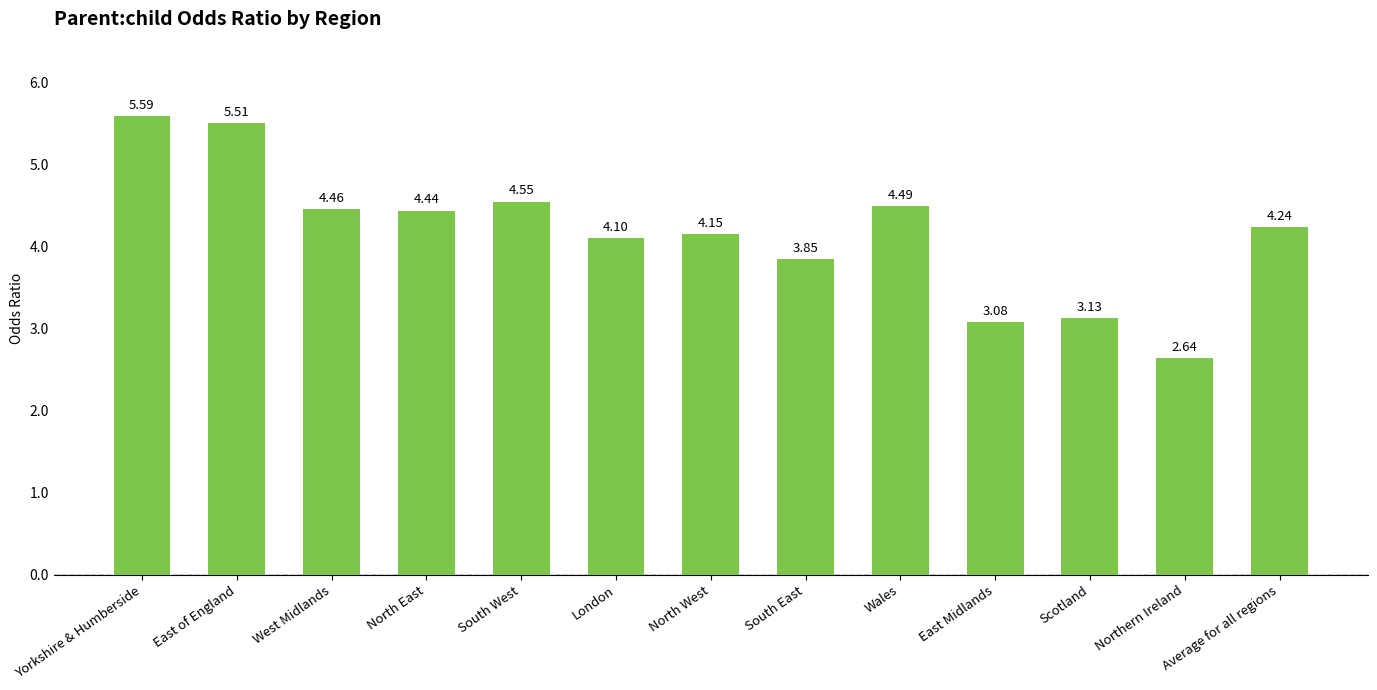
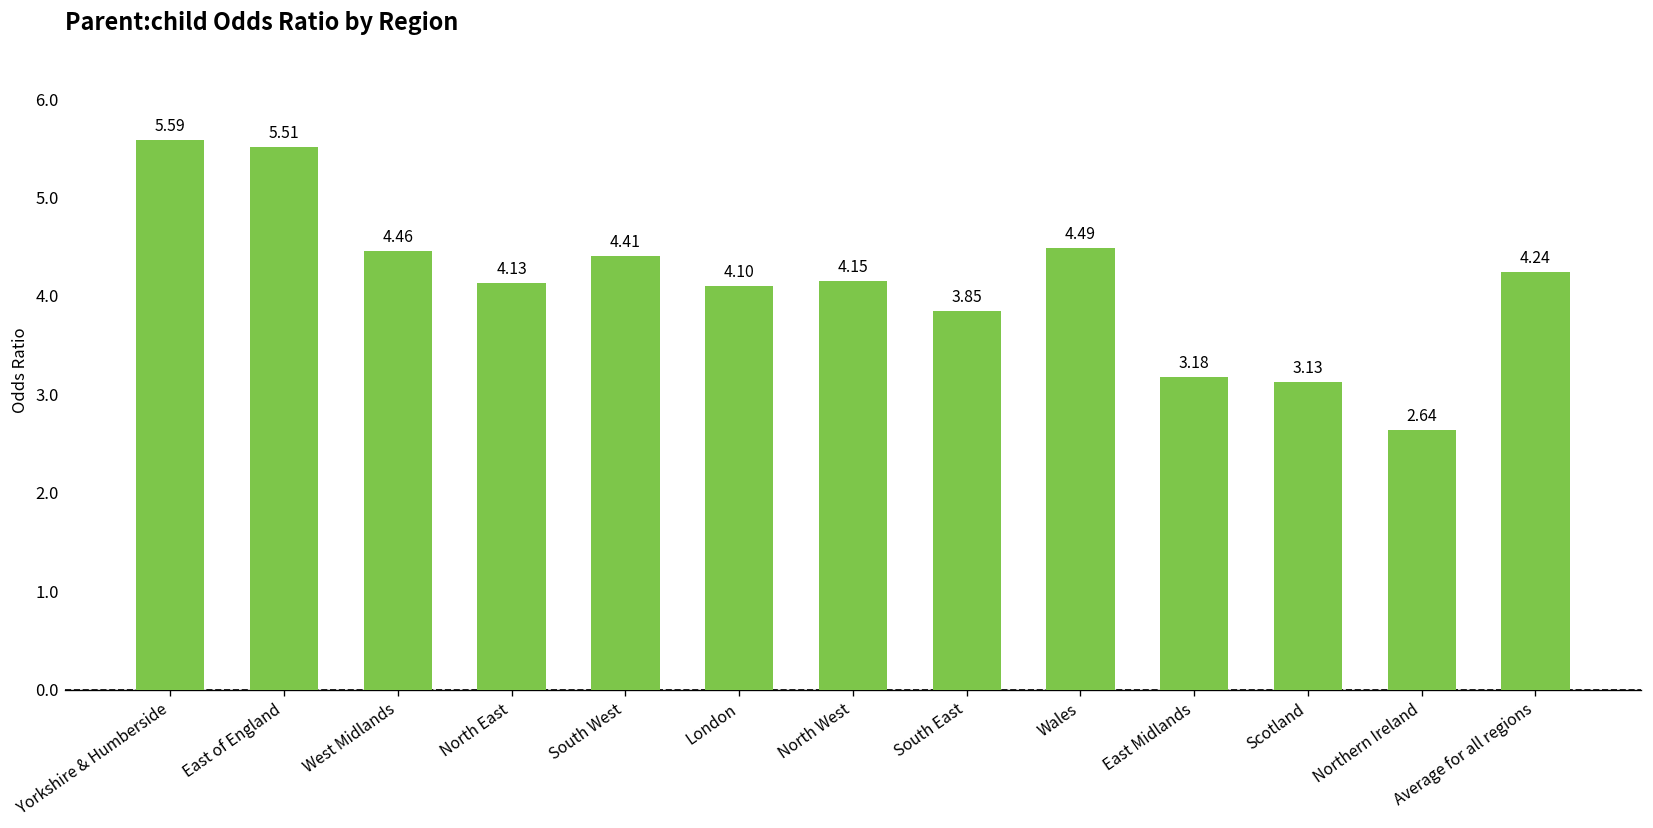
North East: 4.44 -> 4.13
South West: 4.55 -> 4.41
East Midlands: 3.08 -> 3.18
